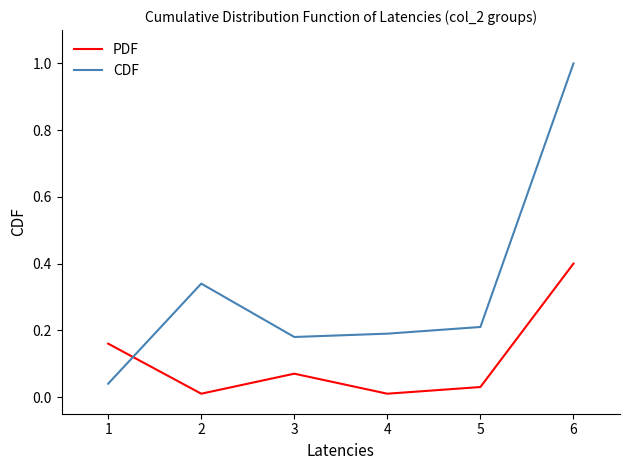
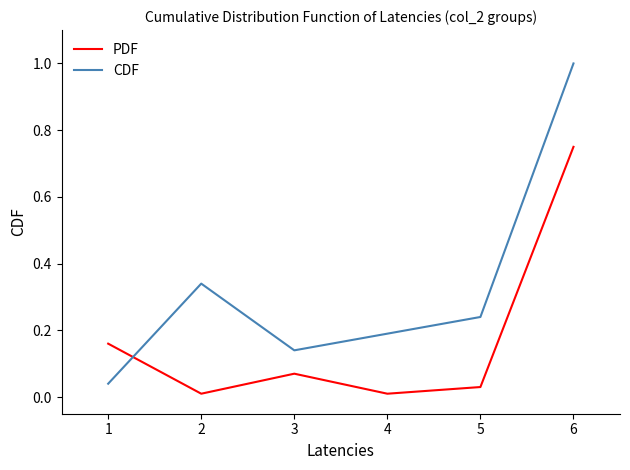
CDF, 3: 0.18 -> 0.14
CDF, 5: 0.21 -> 0.24
PDF, 6: 0.40 -> 0.75
